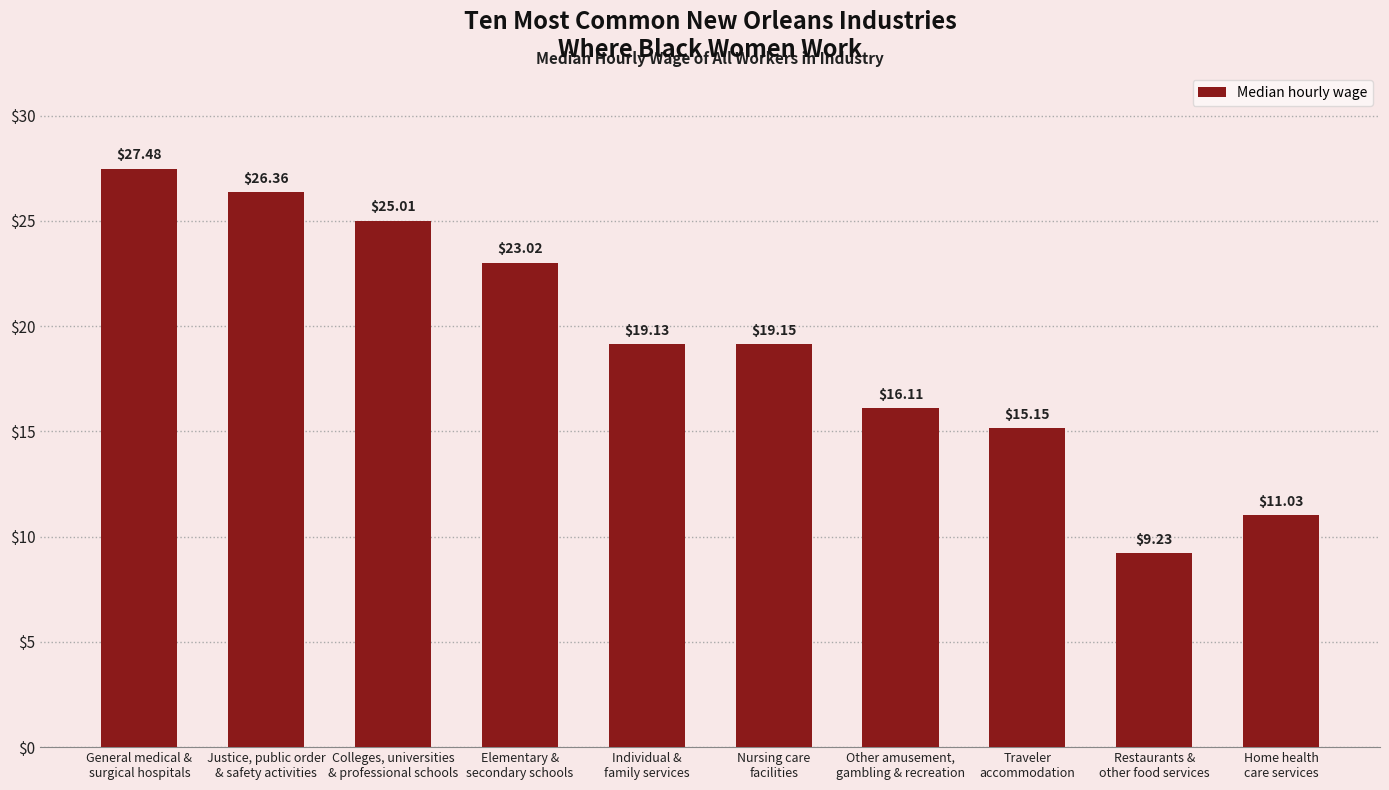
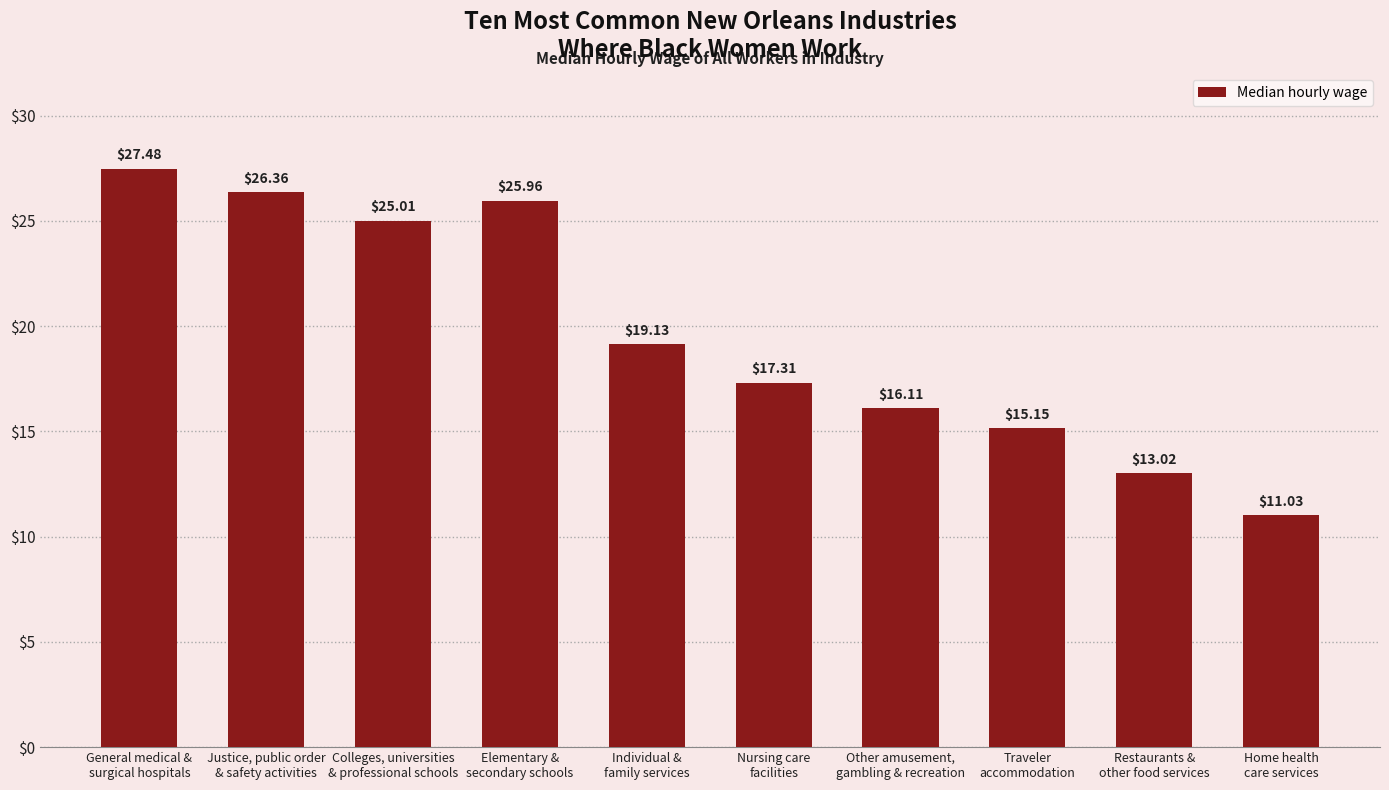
Elementary & secondary schools: $23.02 -> $25.96
Nursing care facilities: $19.15 -> $17.31
Restaurants & other food services: $9.23 -> $13.02
